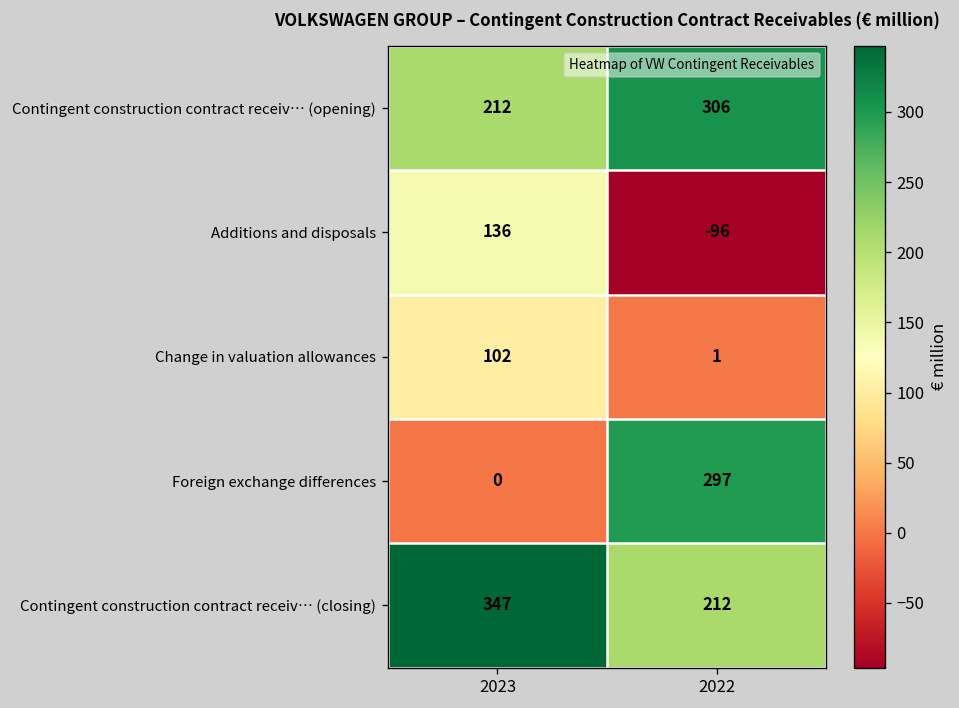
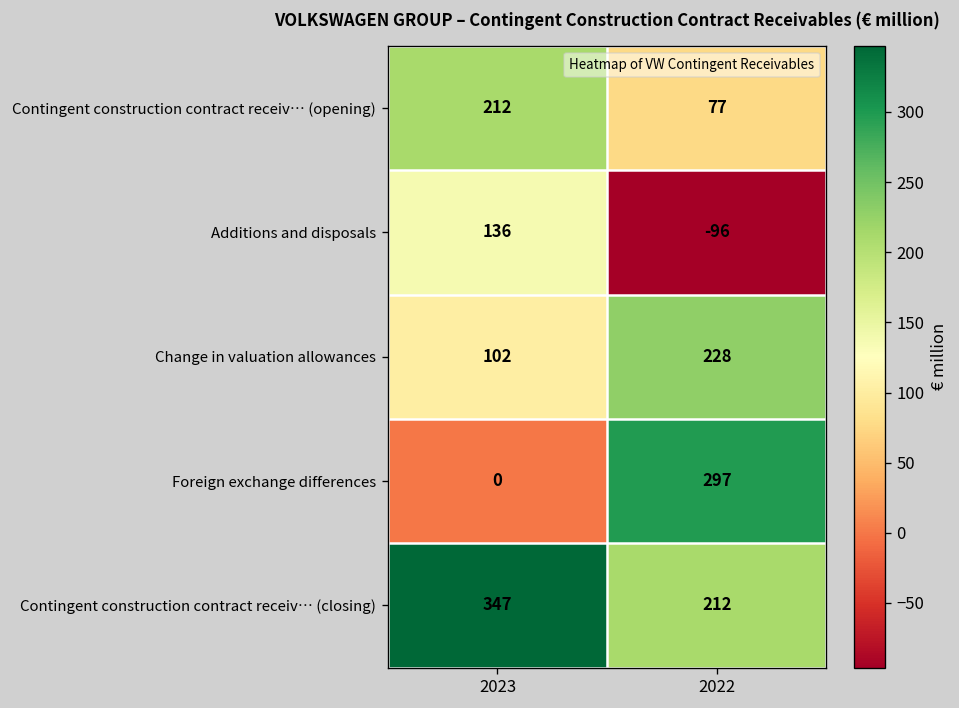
Contingent construction contract receiv… (opening), 2022: 306 -> 77
Change in valuation allowances, 2022: 1 -> 228
